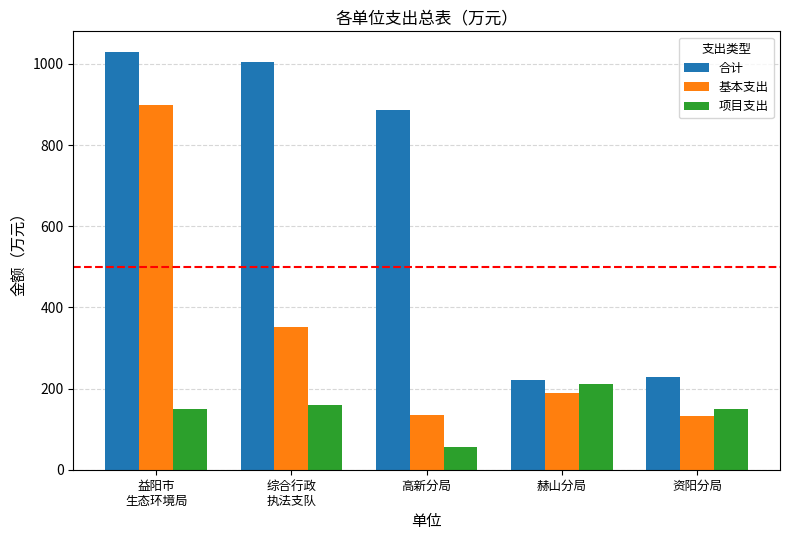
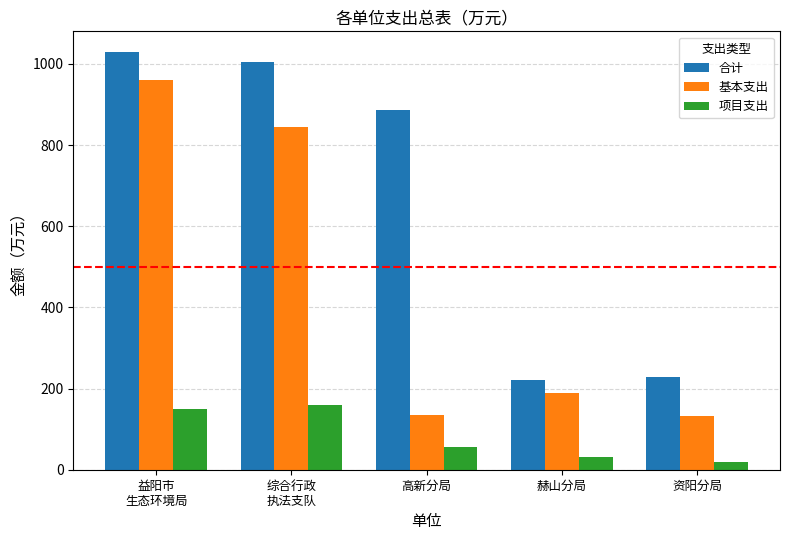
基本支出, 益阳市 生态环境局: 900 -> 960
基本支出, 综合行政 执法支队: 350 -> 850
项目支出, 赫山分局: 210 -> 30
项目支出, 资阳分局: 150 -> 20
